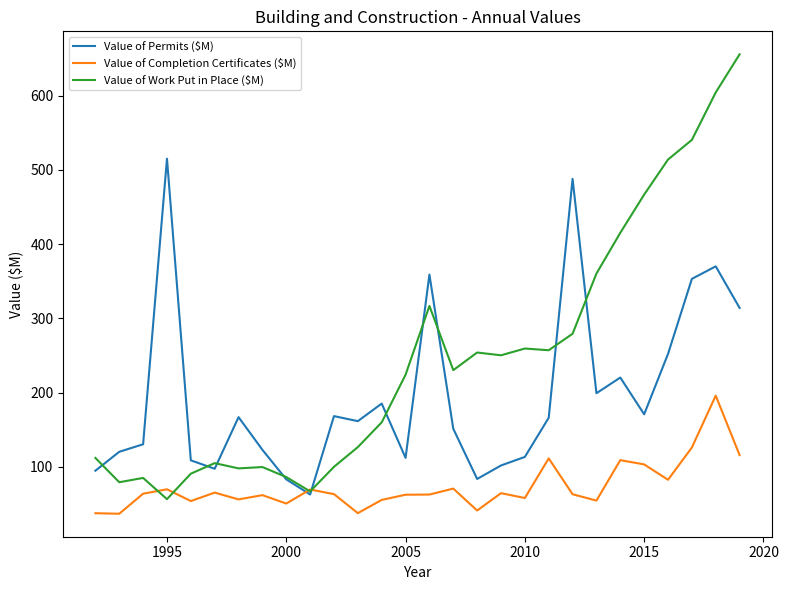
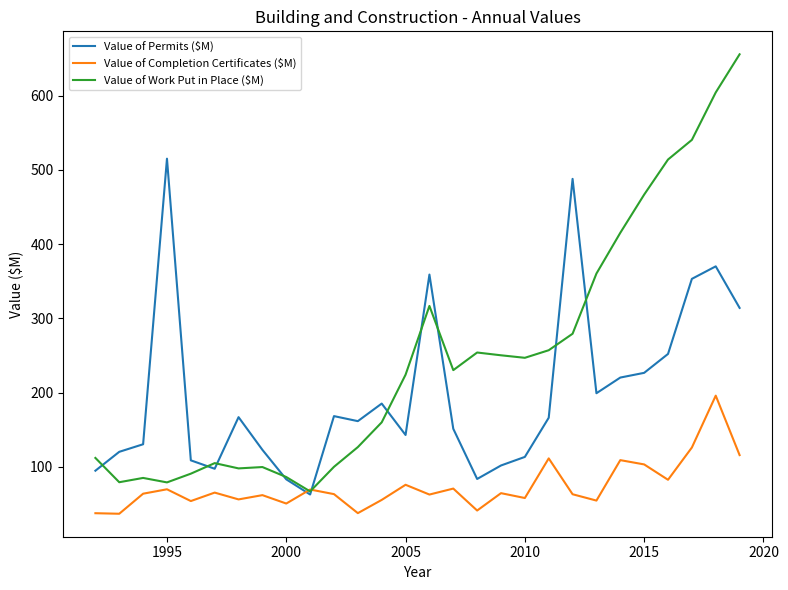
Value of Work Put in Place ($M), 1995: 60 -> 80
Value of Permits ($M), 2005: 110 -> 140
Value of Completion Certificates ($M), 2005: 60 -> 80
Value of Work Put in Place ($M), 2010: 260 -> 250
Value of Permits ($M), 2015: 170 -> 230
